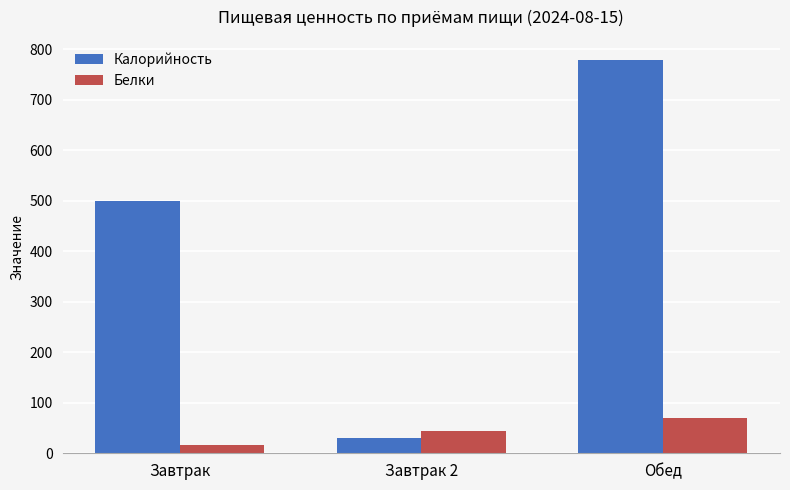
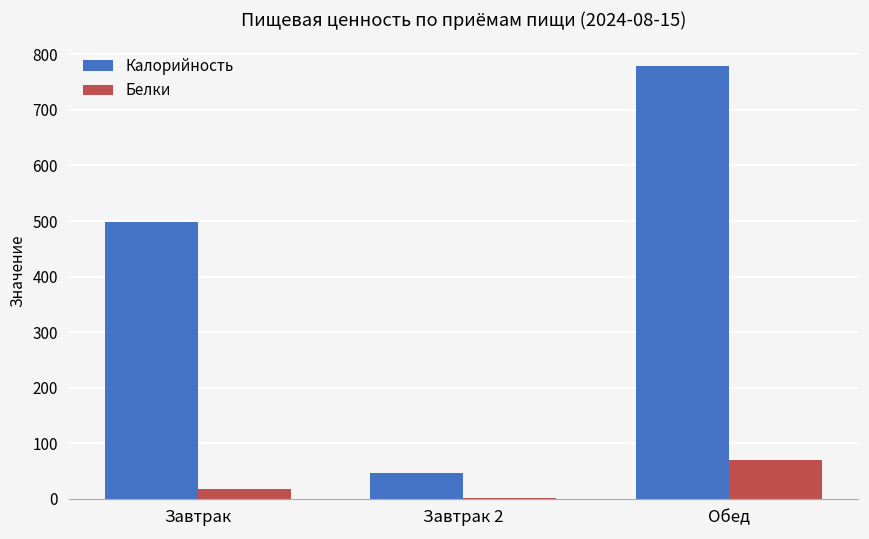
Калорийность, Завтрак 2: 30 -> 50
Белки, Завтрак 2: 40 -> 0
